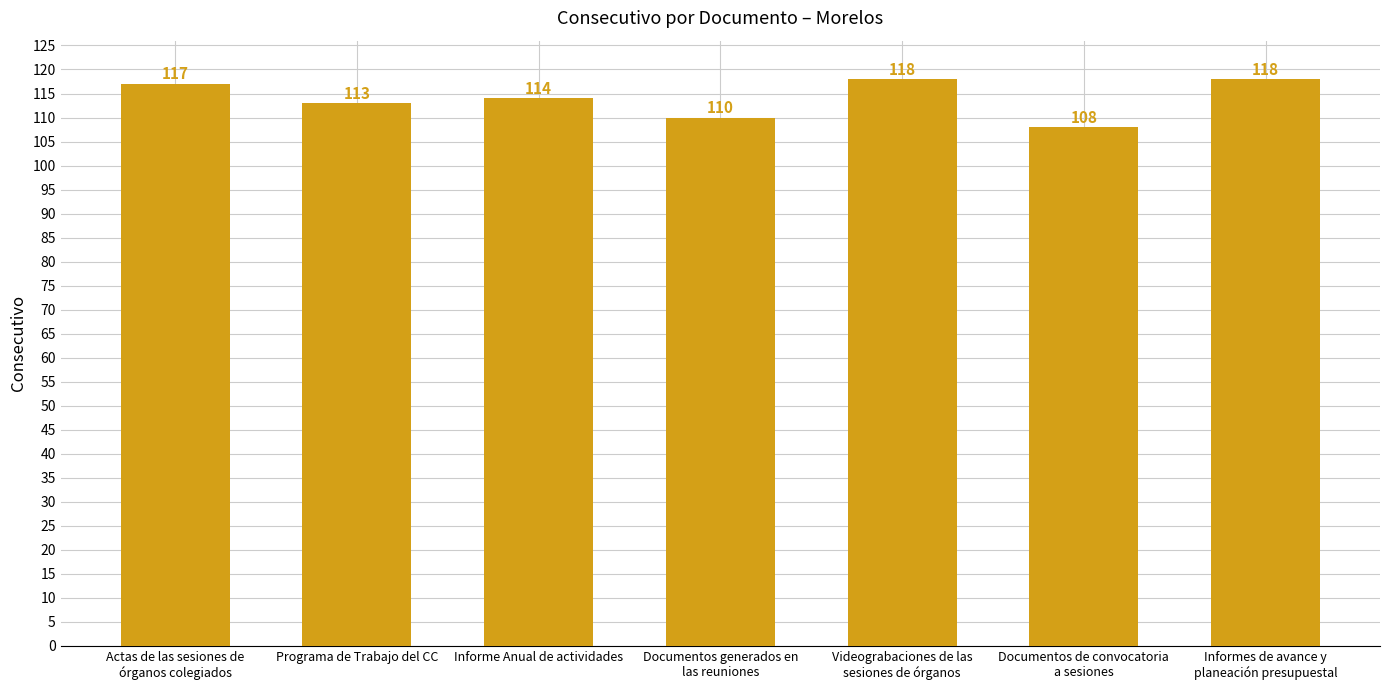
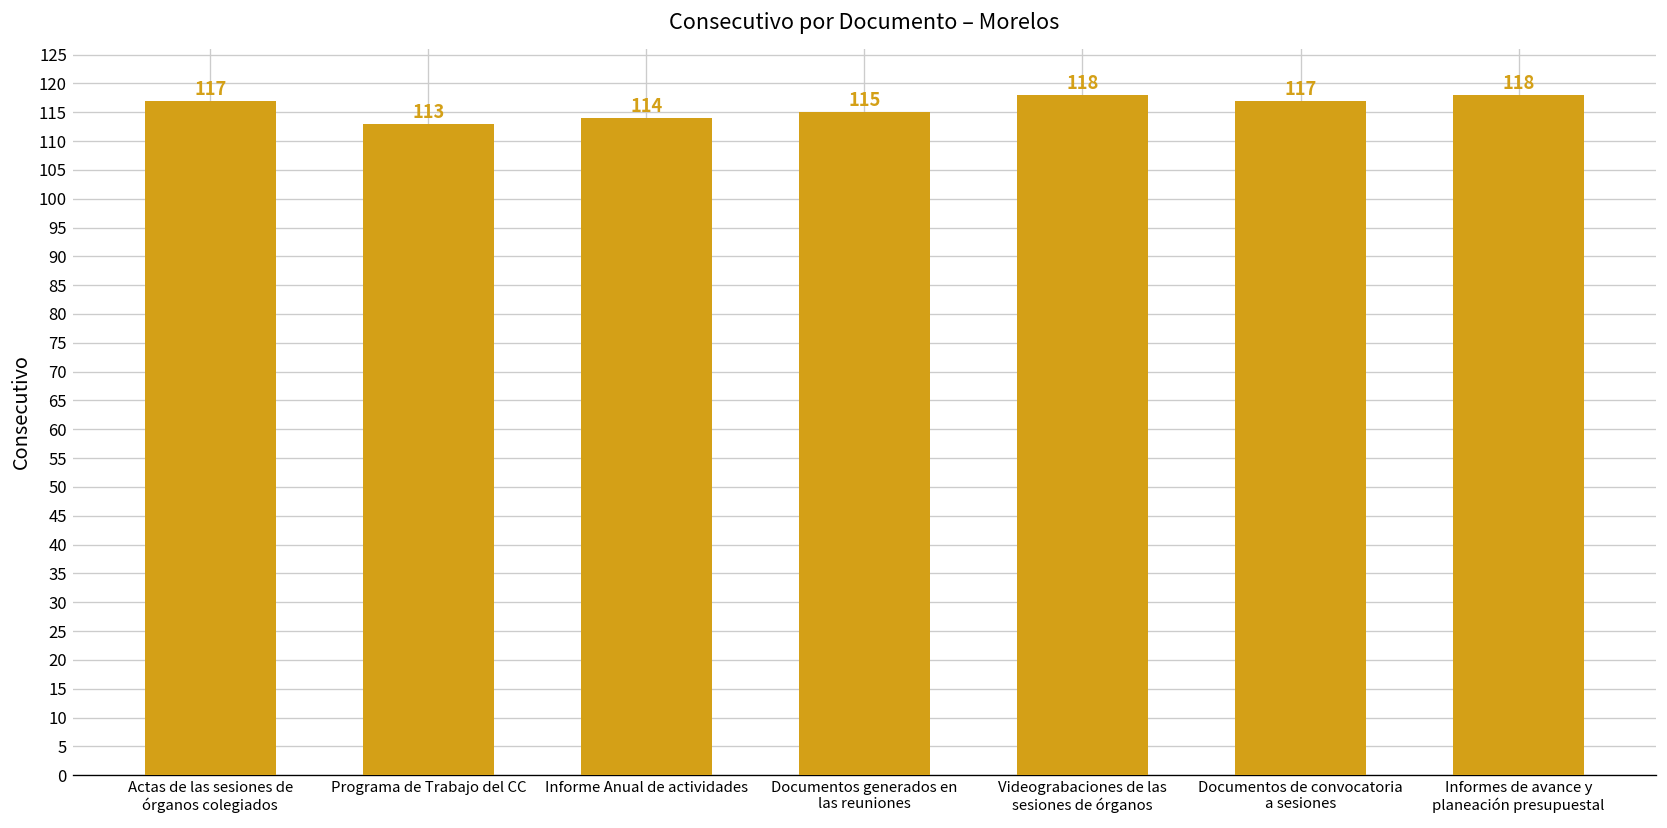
Documentos generados en las reuniones: 110 -> 115
Documentos de convocatoria a sesiones: 108 -> 117
